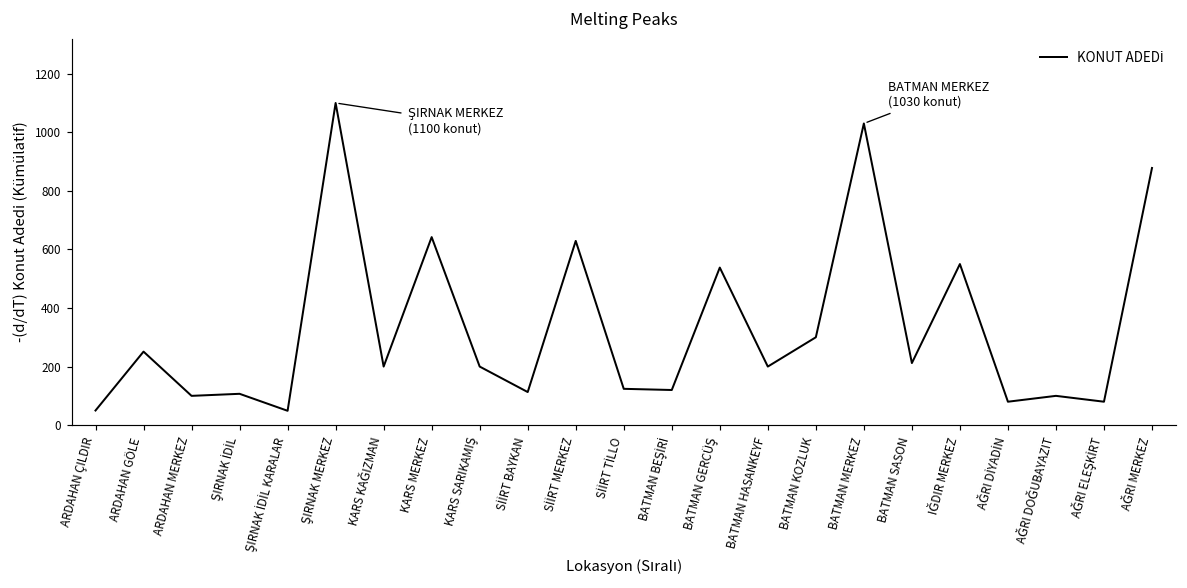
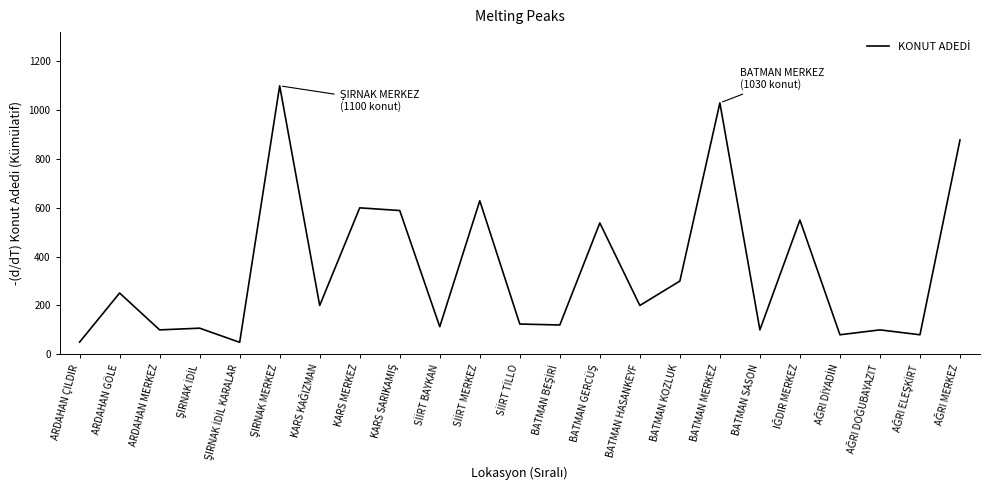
KARS MERKEZ: 640 -> 600
KARS SARIKAMIŞ: 200 -> 590
BATMAN SASON: 210 -> 100
